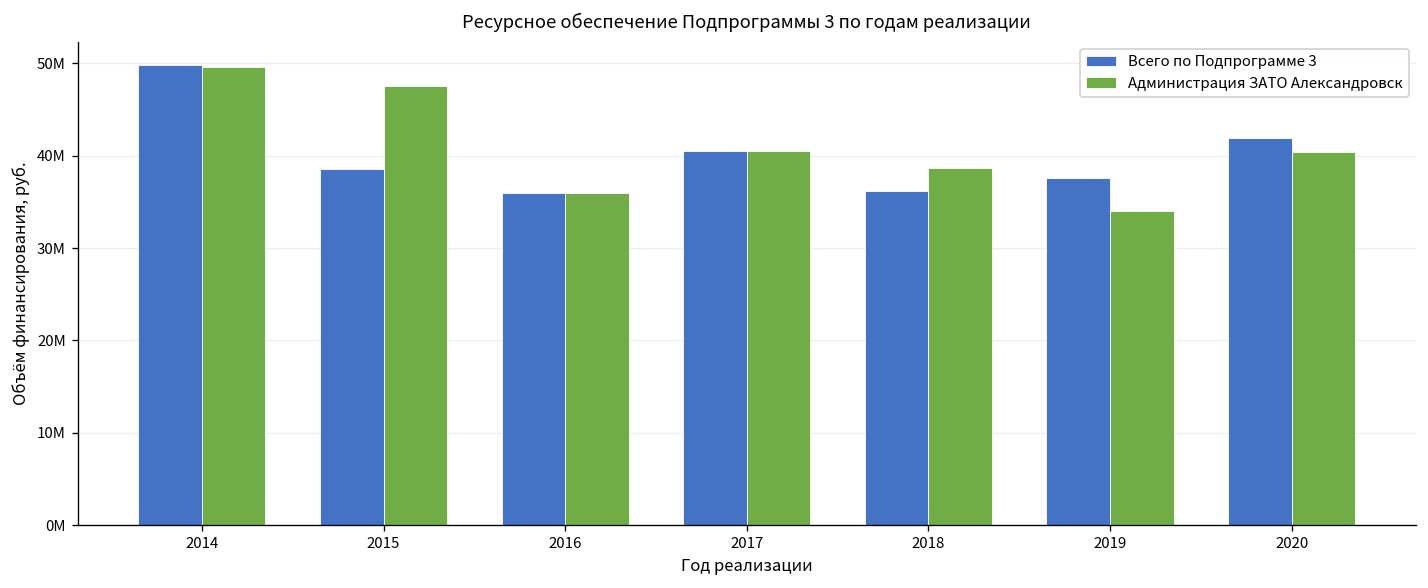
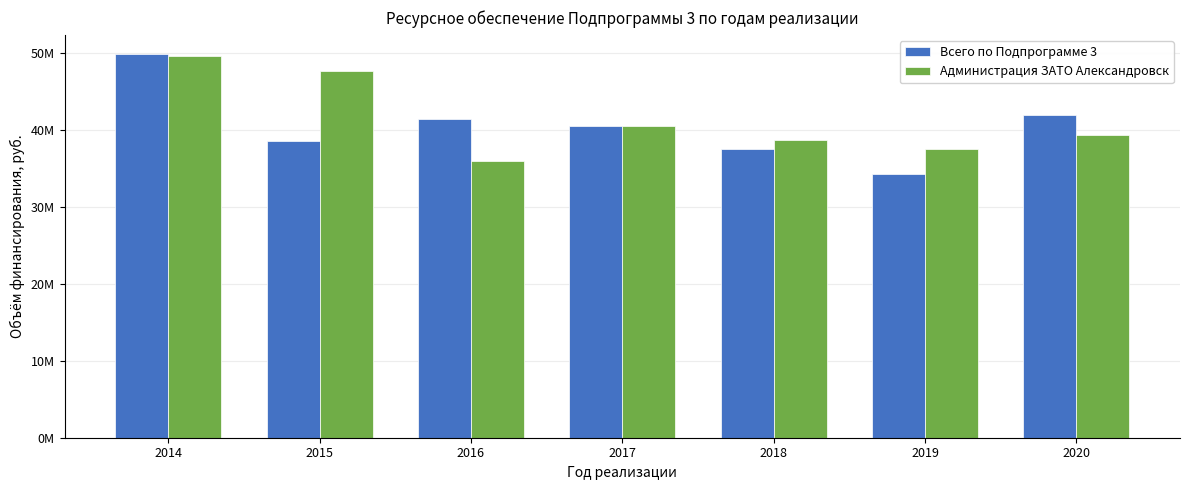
Всего по Подпрограмме 3, 2016: 36000000 -> 41000000
Всего по Подпрограмме 3, 2018: 36000000 -> 38000000
Всего по Подпрограмме 3, 2019: 38000000 -> 34000000
Администрация ЗАТО Александровск, 2019: 34000000 -> 38000000
Администрация ЗАТО Александровск, 2020: 40000000 -> 39000000
